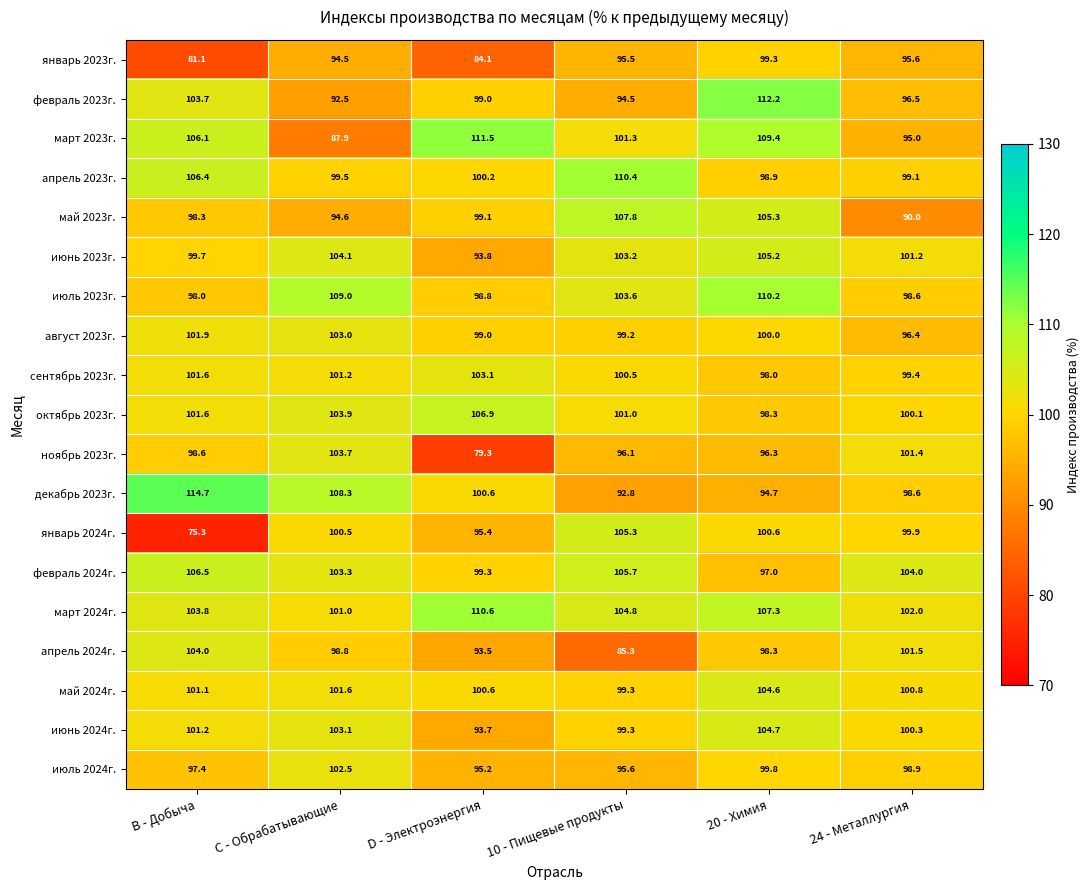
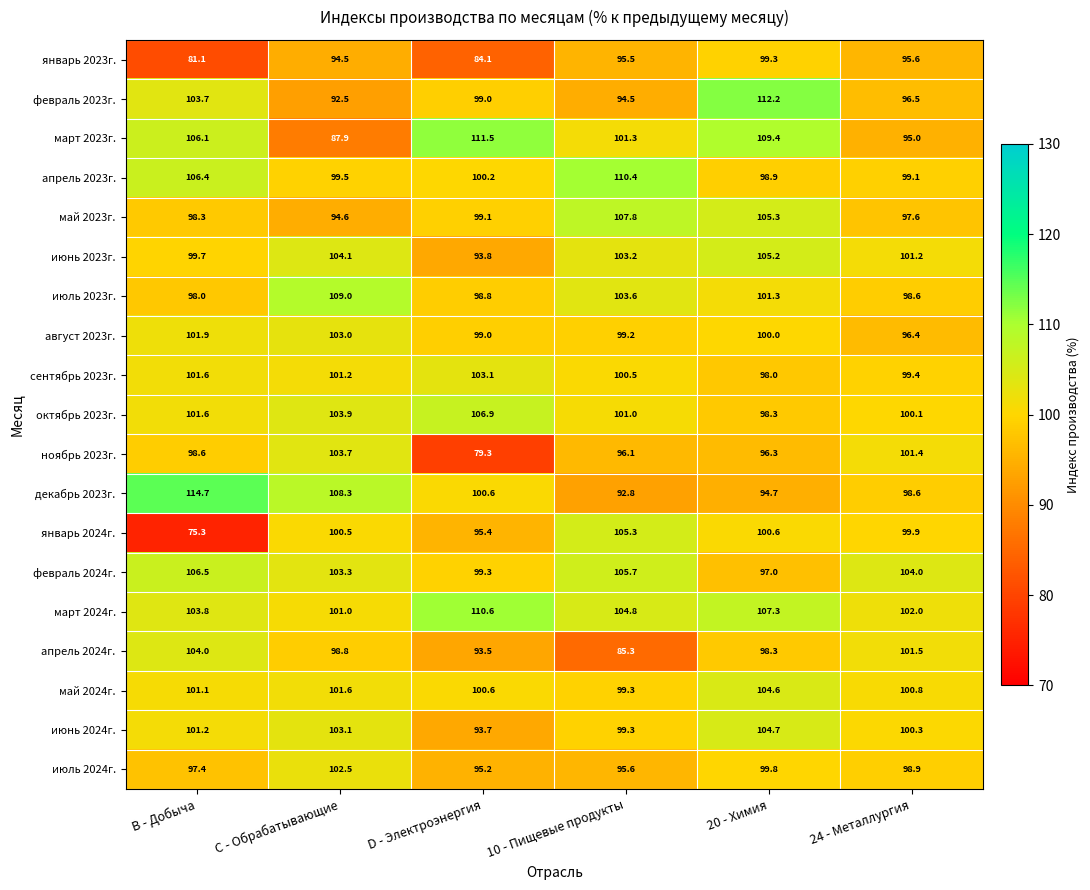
май 2023г., 24 - Металлургия: 90.0 -> 97.6
июль 2023г., 20 - Химия: 110.2 -> 101.3
